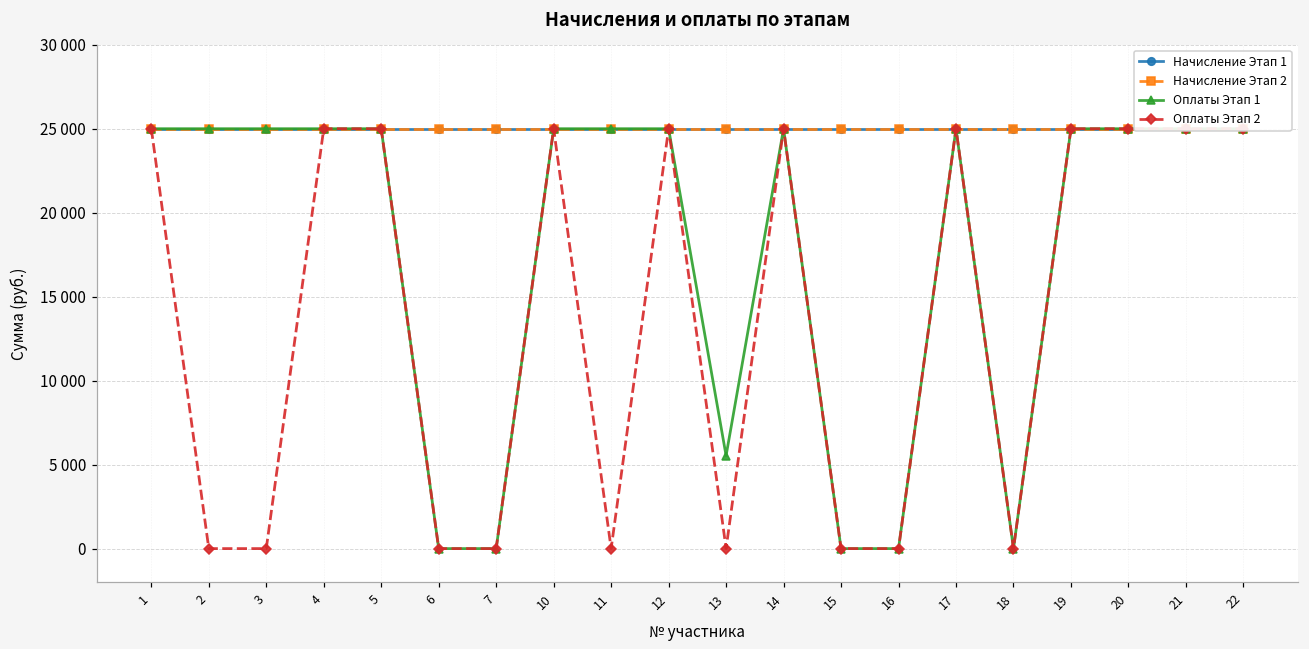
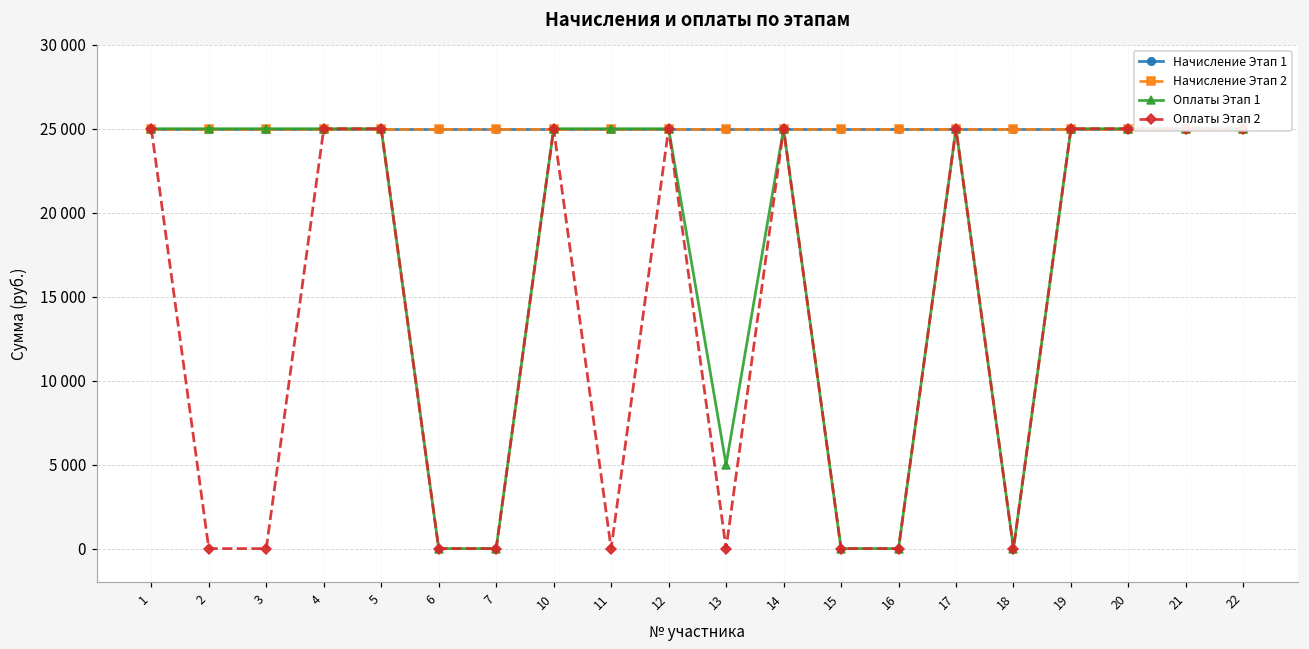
Оплаты Этап 1, 13: 5500 -> 5000
